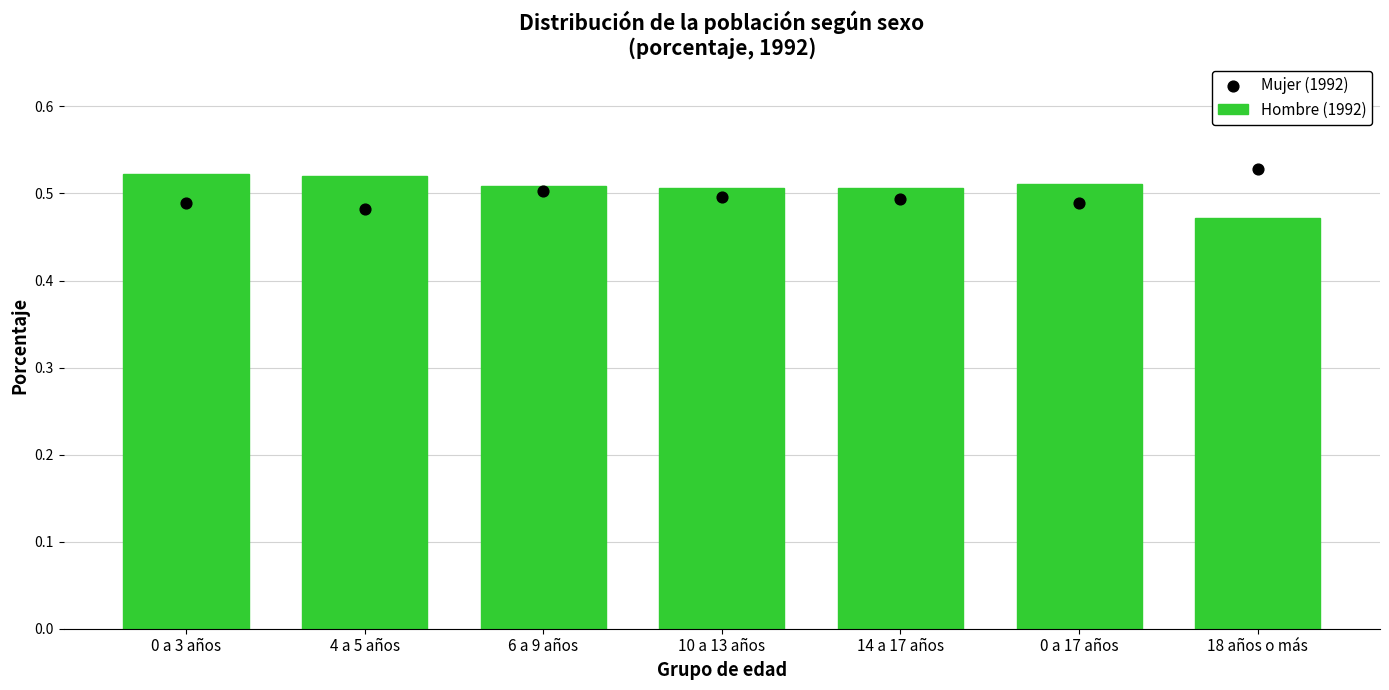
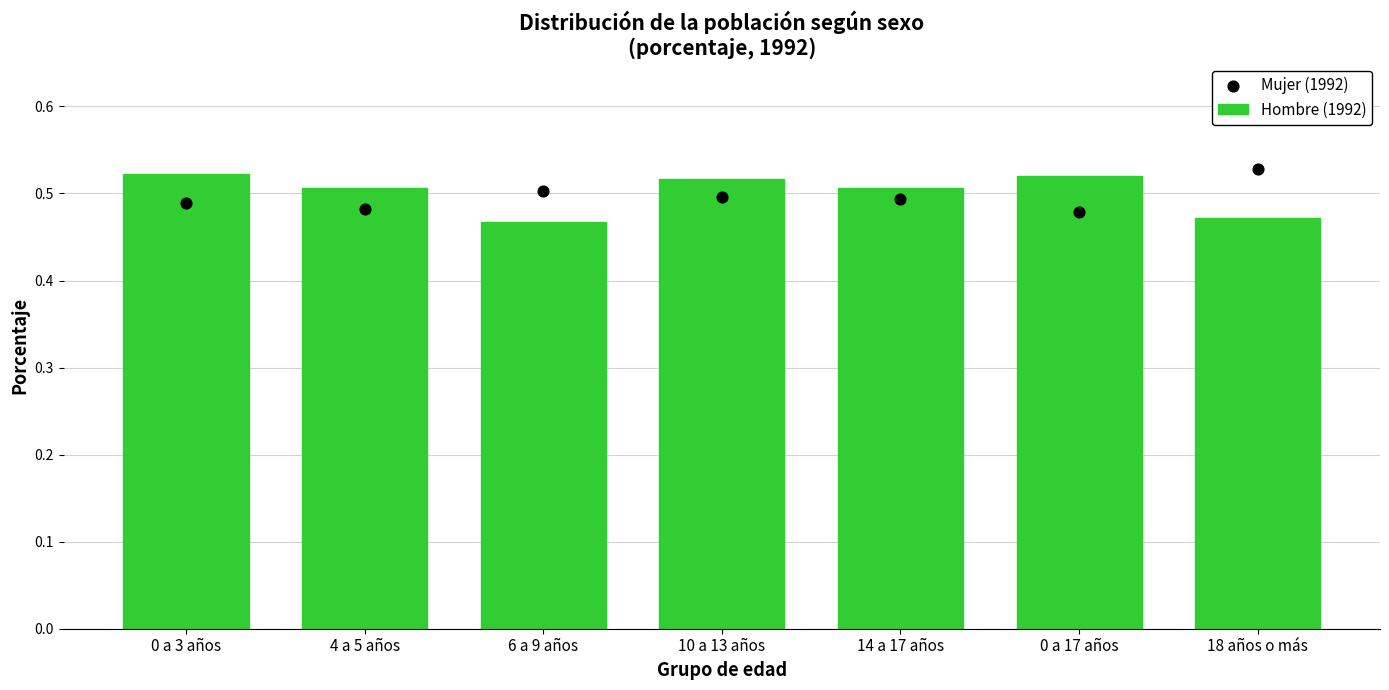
Hombre (1992), 4 a 5 años: 0.52 -> 0.51
Hombre (1992), 6 a 9 años: 0.51 -> 0.47
Hombre (1992), 10 a 13 años: 0.51 -> 0.52
Hombre (1992), 0 a 17 años: 0.51 -> 0.52
Mujer (1992), 0 a 17 años: 0.49 -> 0.48
